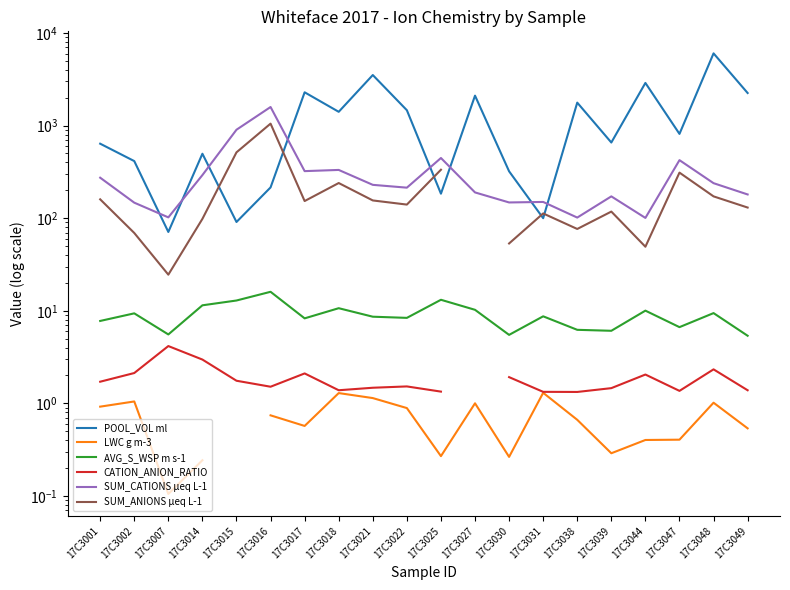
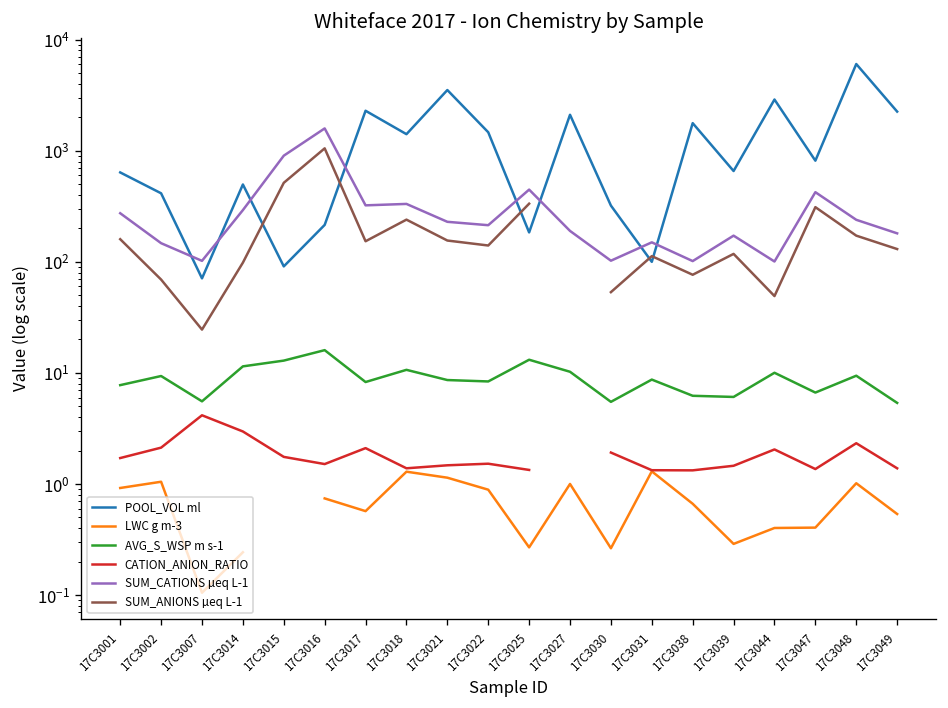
SUM_CATIONS µeq L-1, 17C3030: 150 -> 100
